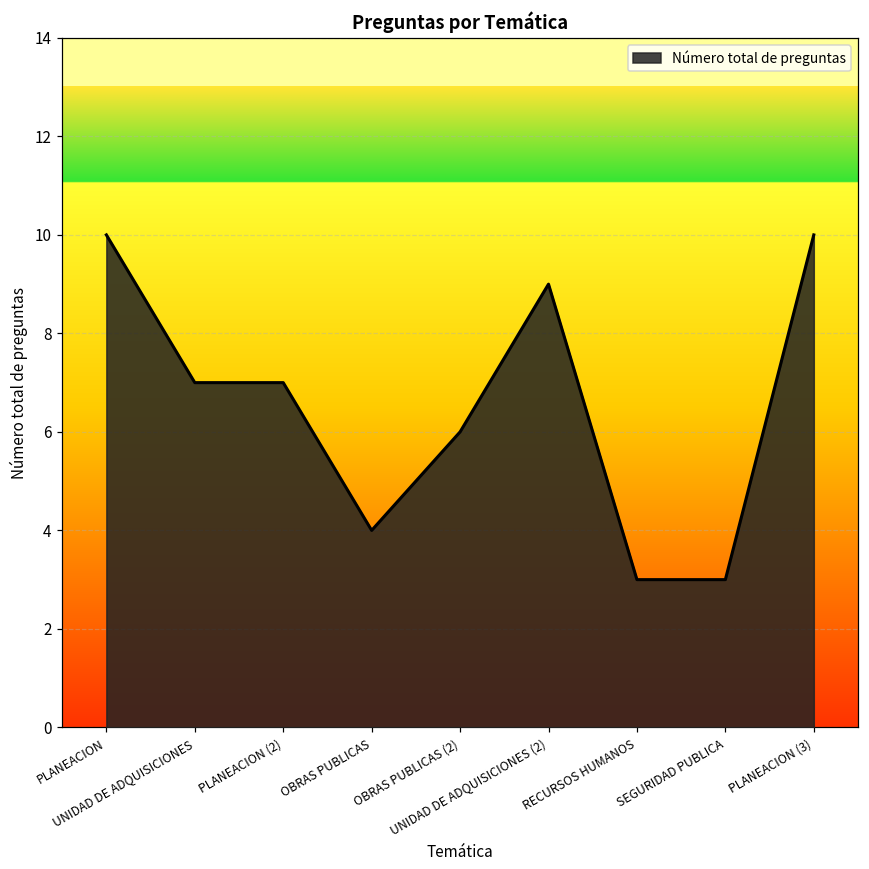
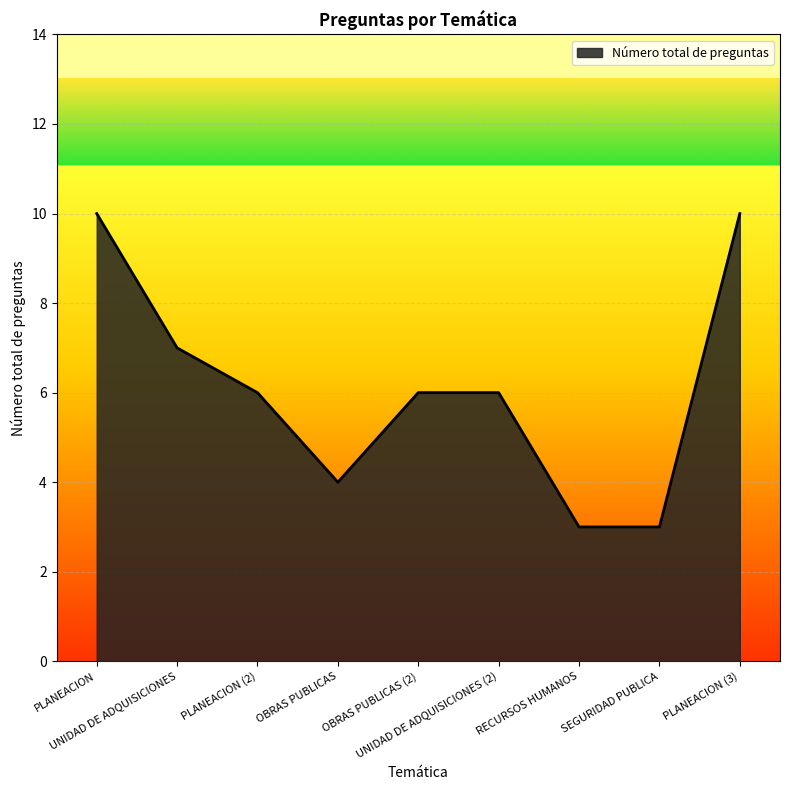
PLANEACION (2): 7 -> 6
UNIDAD DE ADQUISICIONES (2): 9 -> 6
